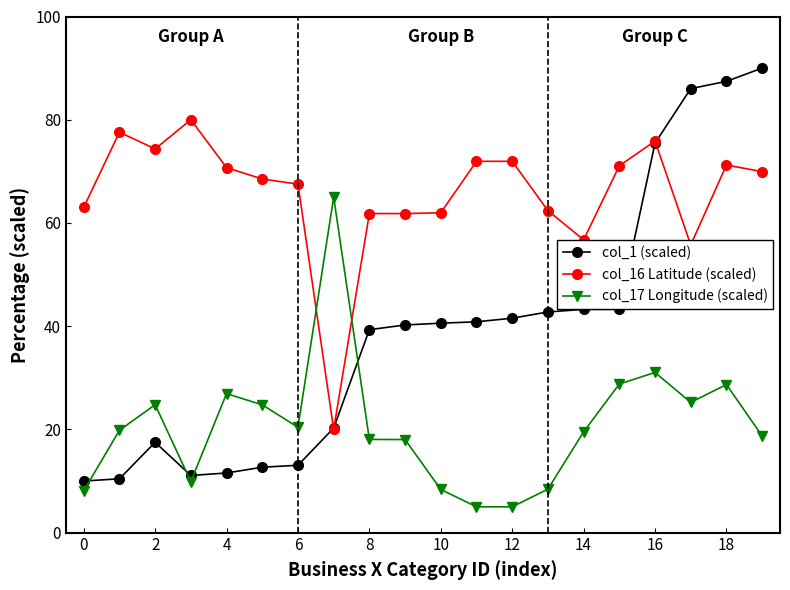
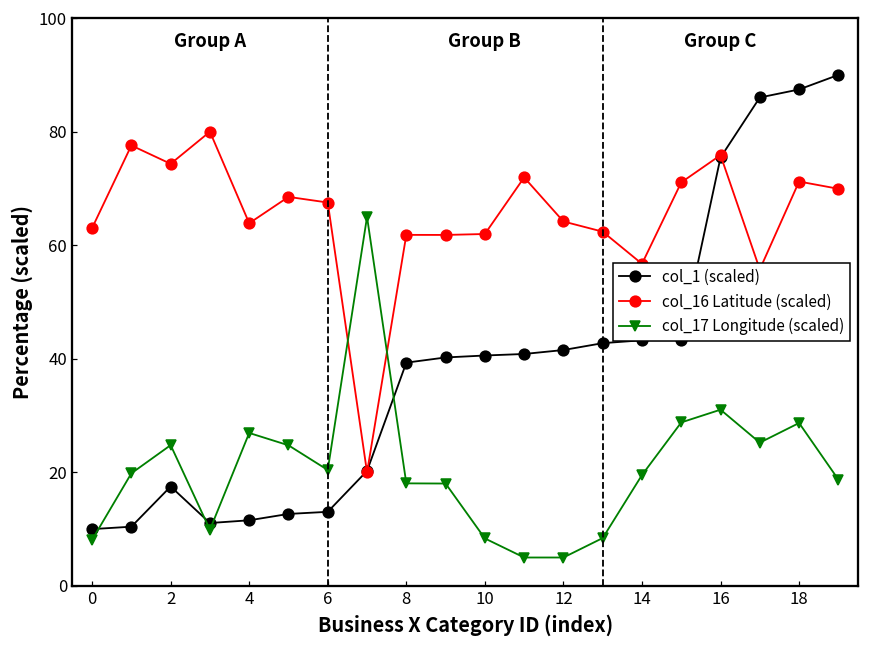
col_16 Latitude (scaled), 4: 71 -> 64
col_16 Latitude (scaled), 12: 72 -> 64
